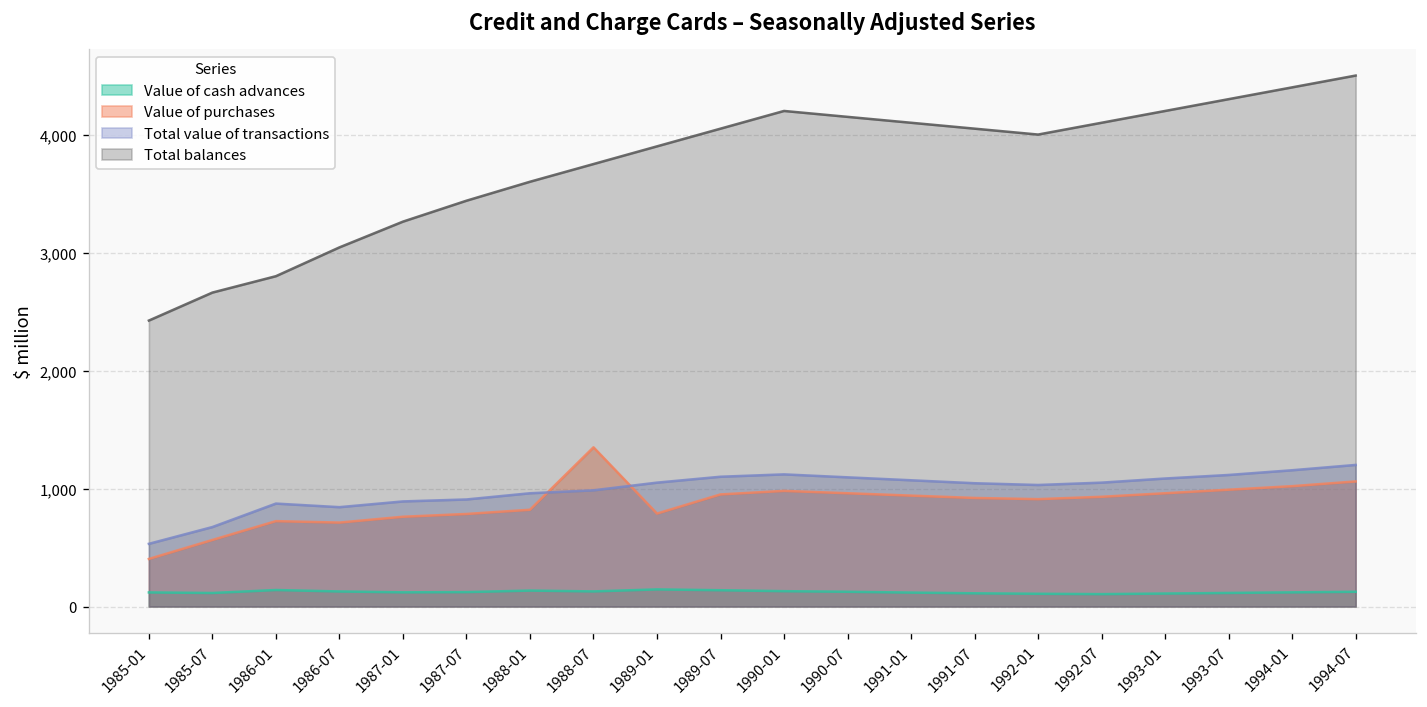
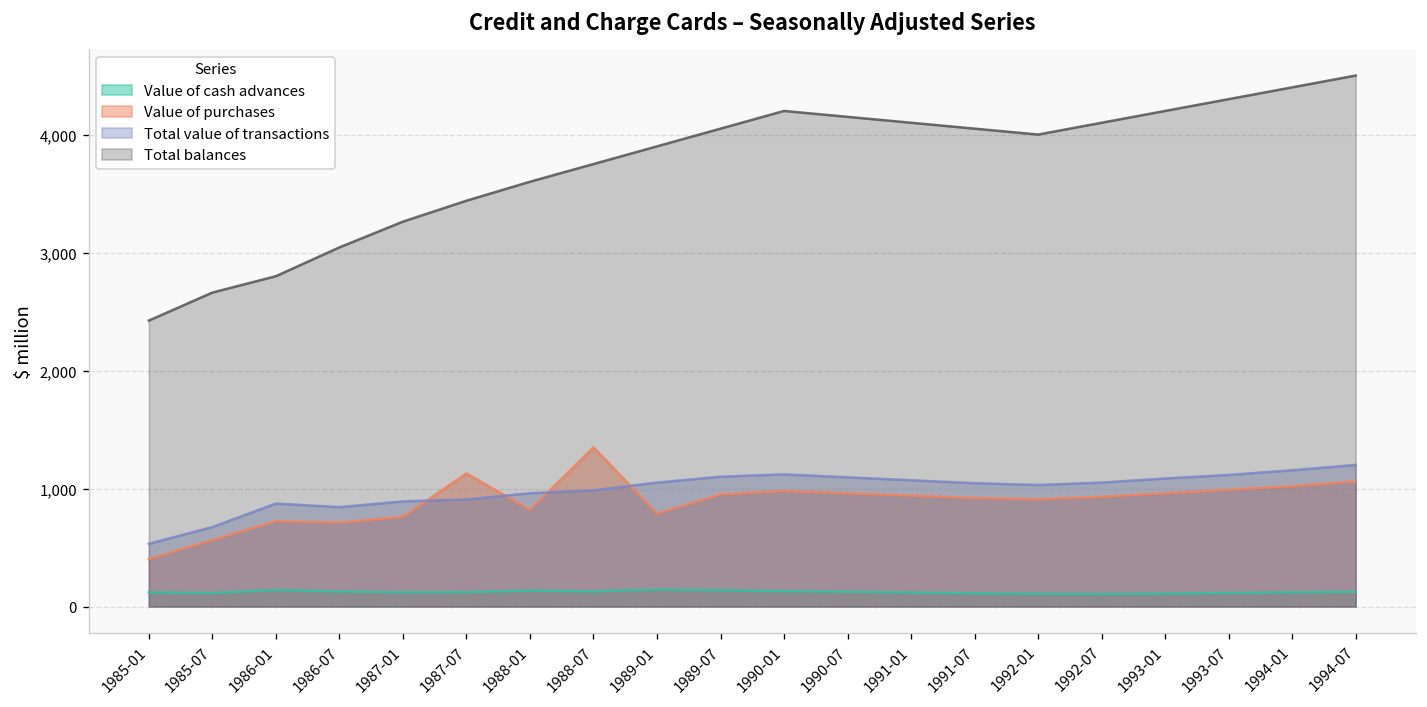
Value of purchases, 1987-07: 800 -> 1,100
